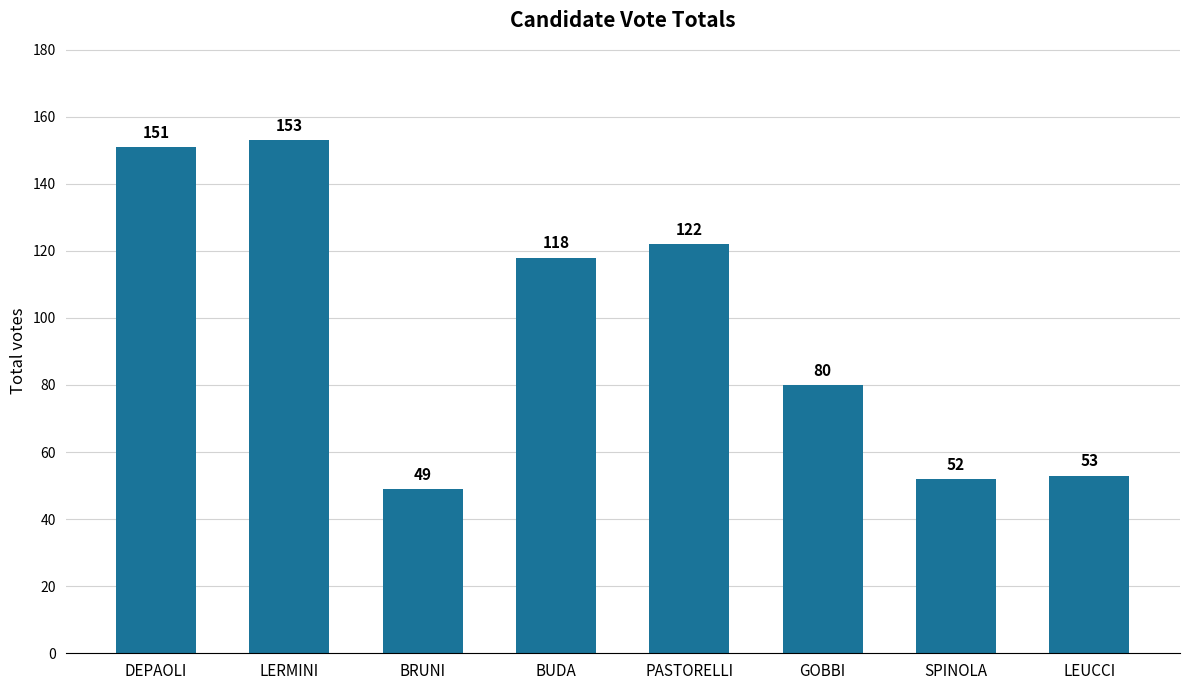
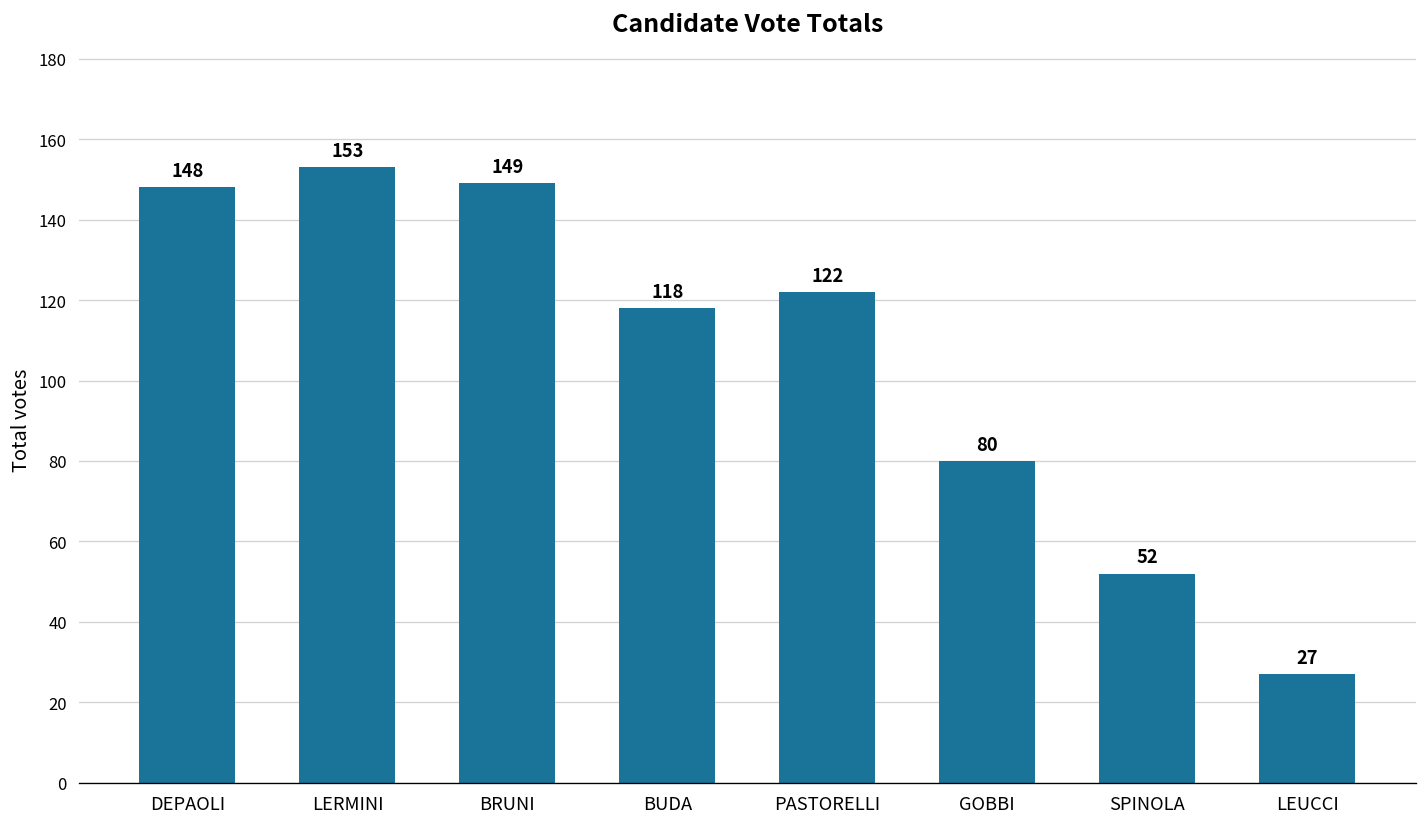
DEPAOLI: 151 -> 148
BRUNI: 49 -> 149
LEUCCI: 53 -> 27
